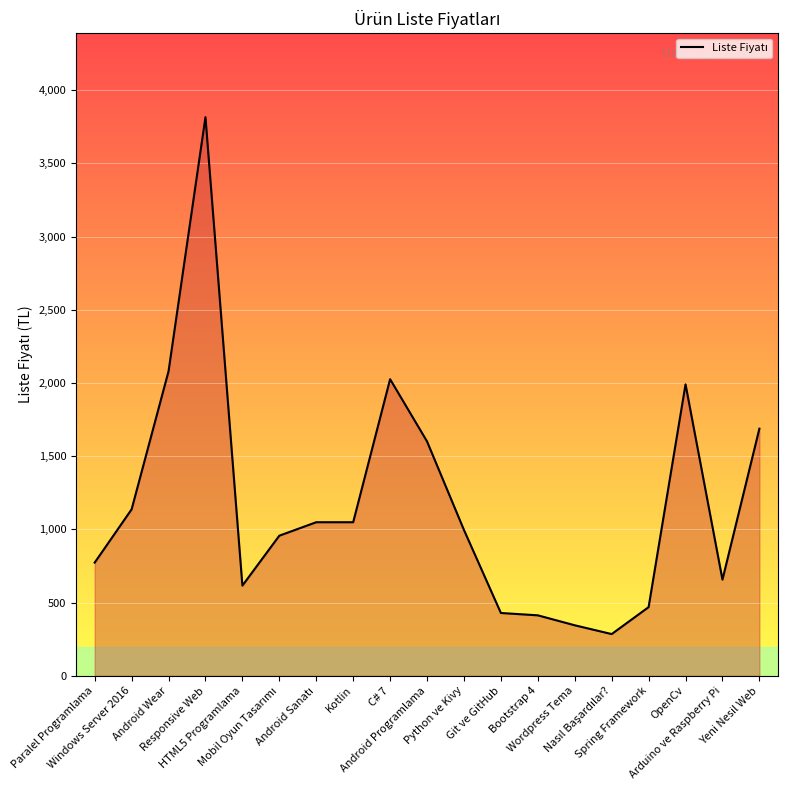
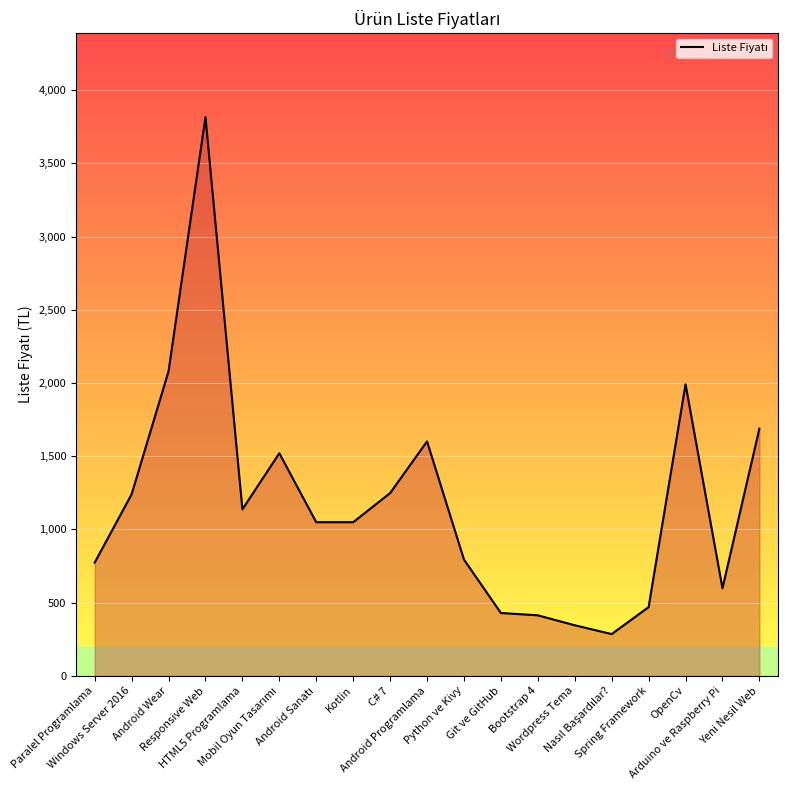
Windows Server 2016: 1,140 -> 1,240
HTML5 Programlama: 620 -> 1,140
Mobil Oyun Tasarımı: 960 -> 1,520
C# 7: 2,030 -> 1,250
Python ve Kivy: 1,000 -> 790
Arduino ve Raspberry Pi: 660 -> 600
